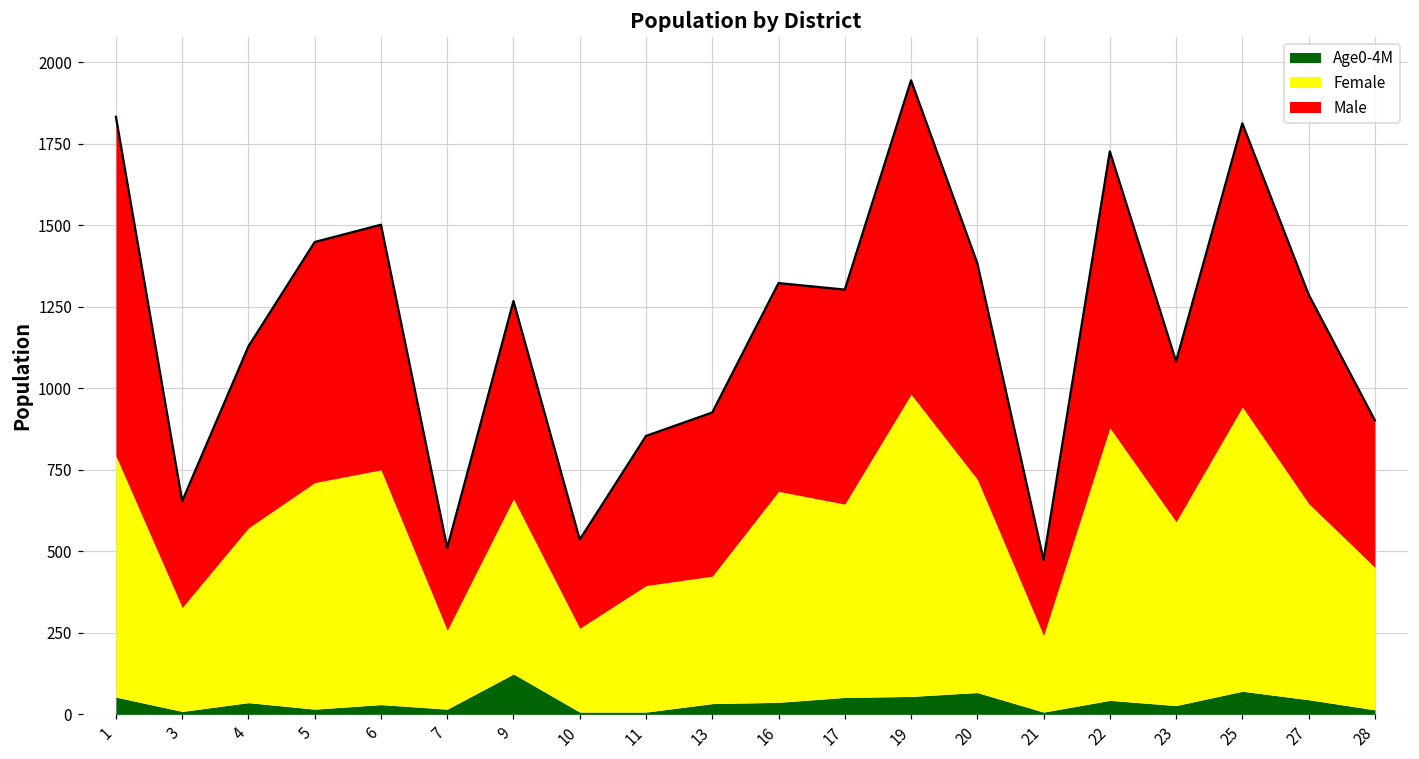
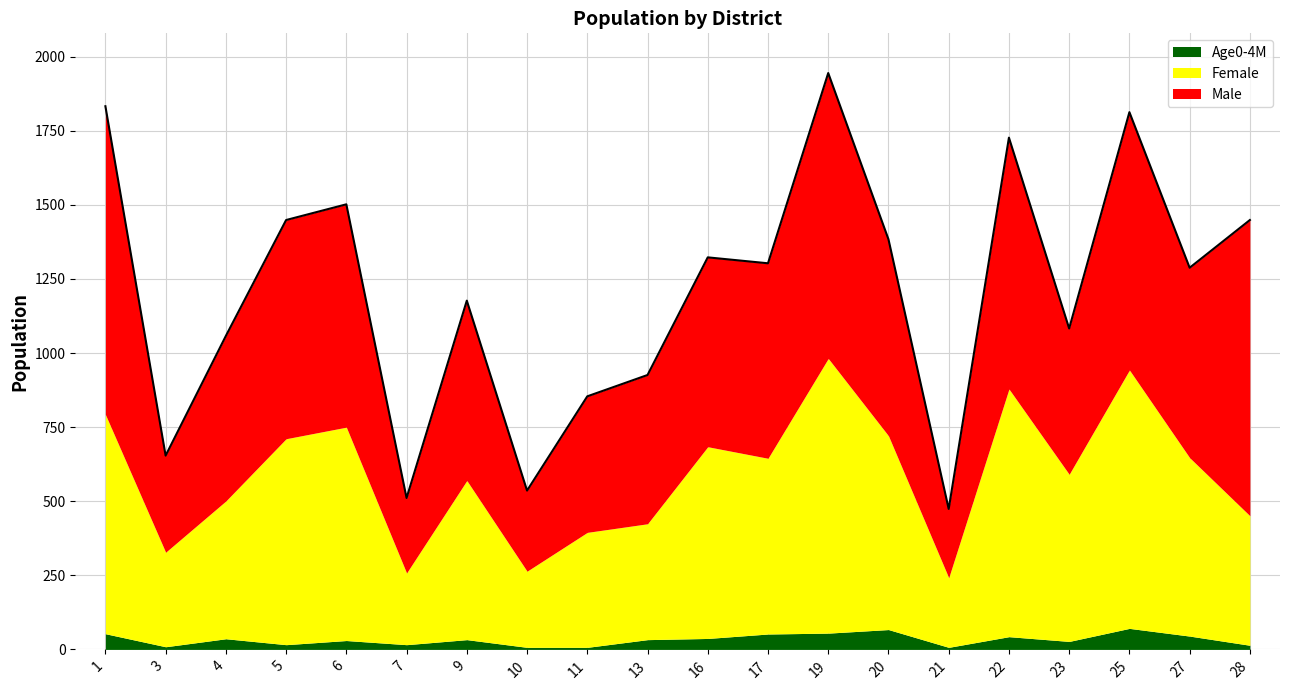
Female, 4: 540 -> 470
Age0-4M, 9: 120 -> 30
Male, 28: 450 -> 1000
